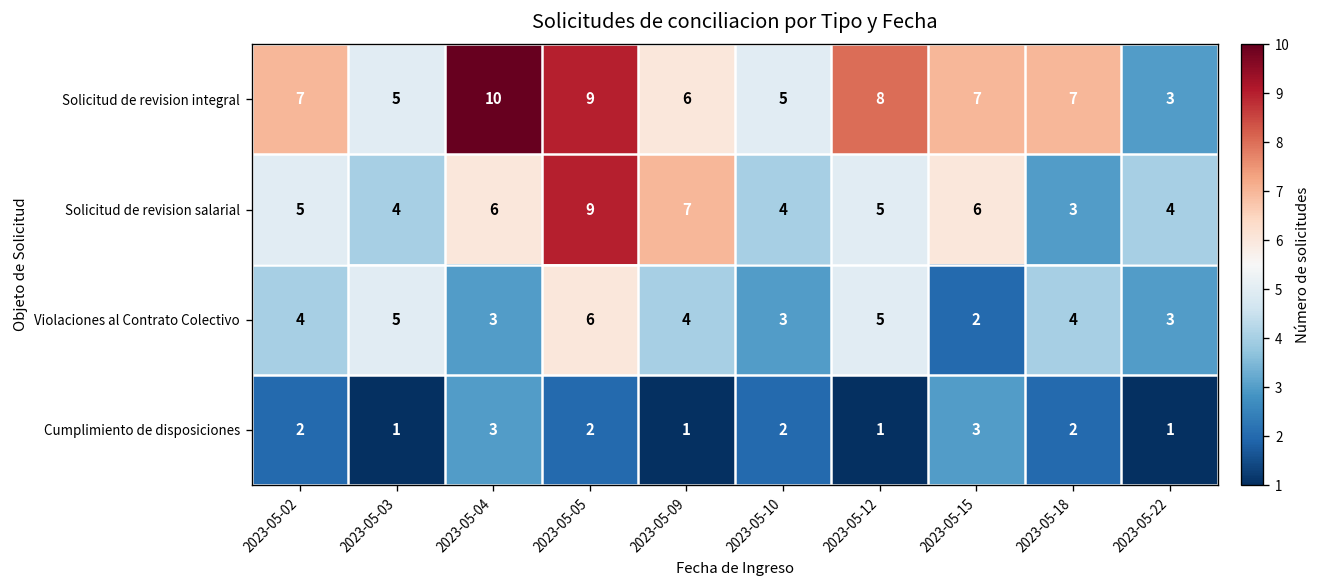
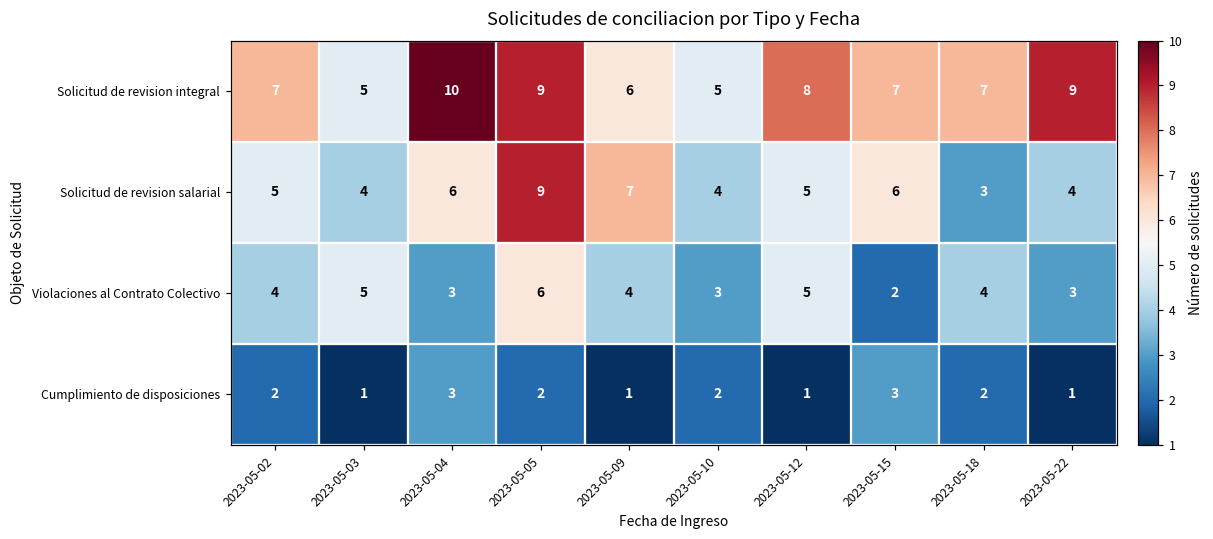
Solicitud de revision integral, 2023-05-22: 3 -> 9
